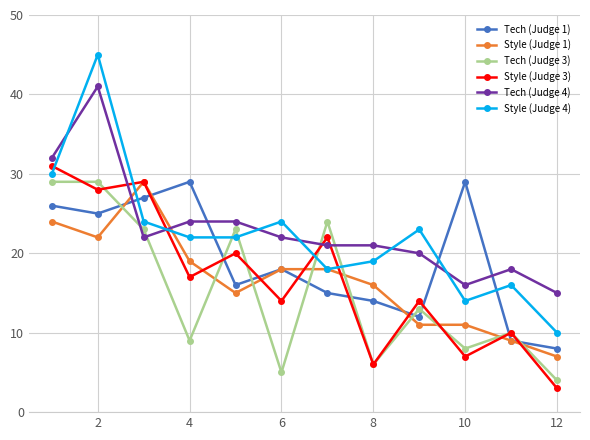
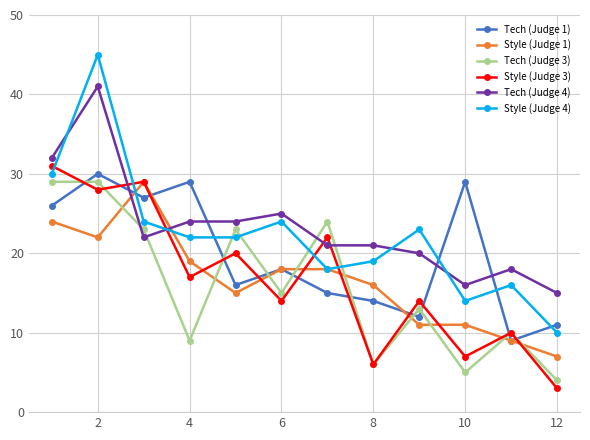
Tech (Judge 1), 2: 25 -> 30
Tech (Judge 3), 6: 5 -> 15
Tech (Judge 4), 6: 22 -> 25
Tech (Judge 3), 10: 8 -> 5
Tech (Judge 1), 12: 8 -> 11
